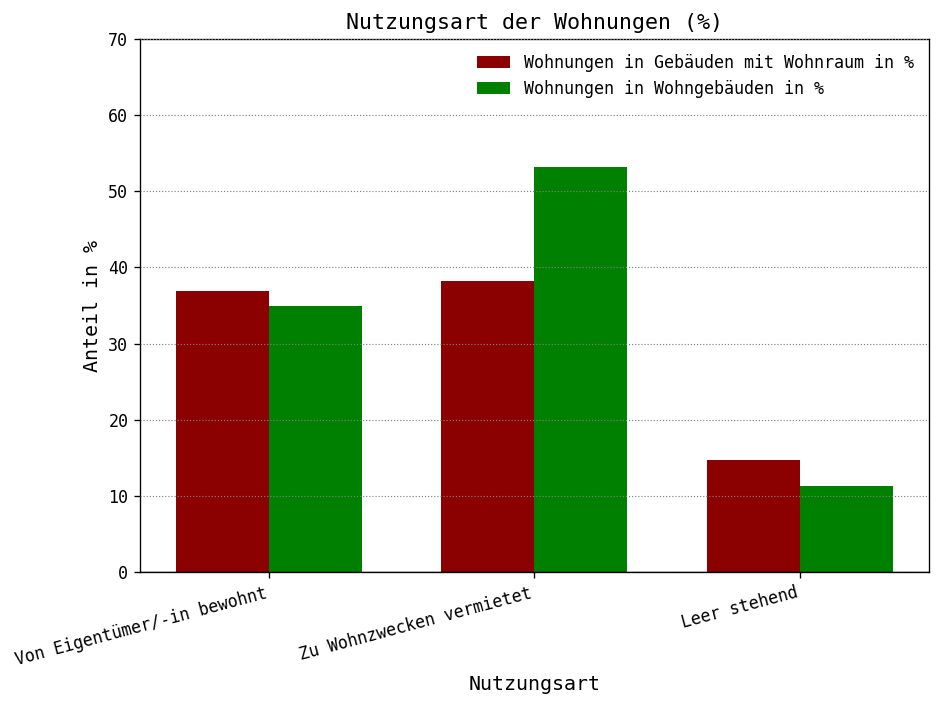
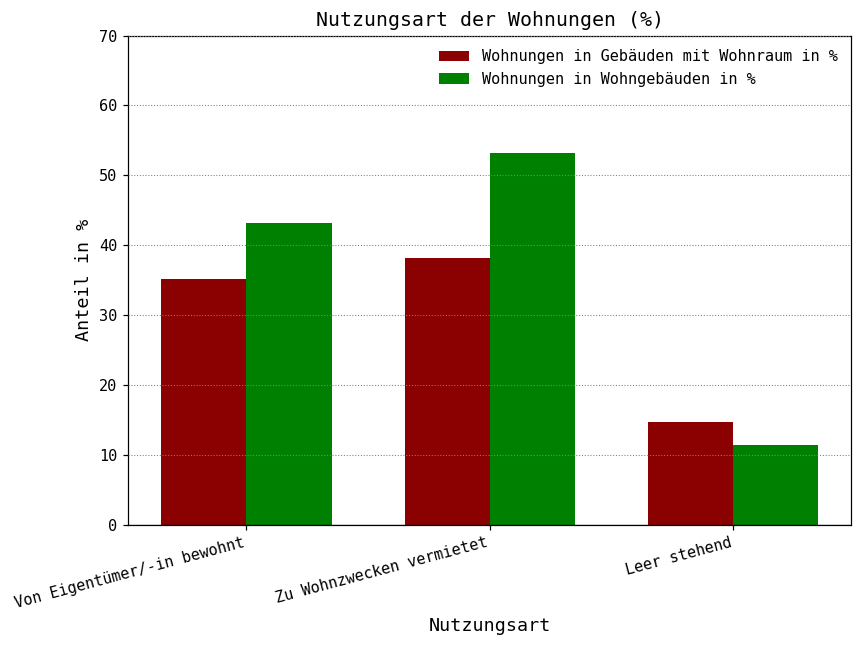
Wohnungen in Gebäuden mit Wohnraum in %, Von Eigentümer/-in bewohnt: 37 -> 35
Wohnungen in Wohngebäuden in %, Von Eigentümer/-in bewohnt: 35 -> 43
